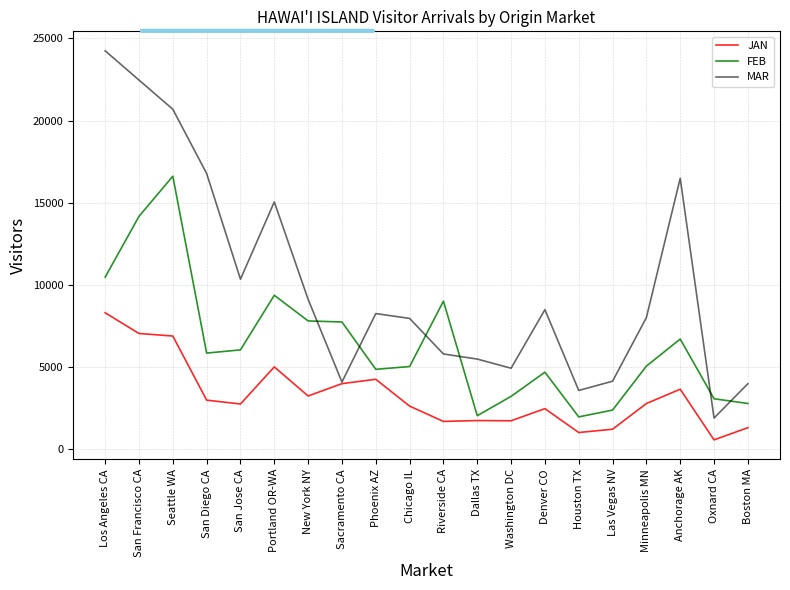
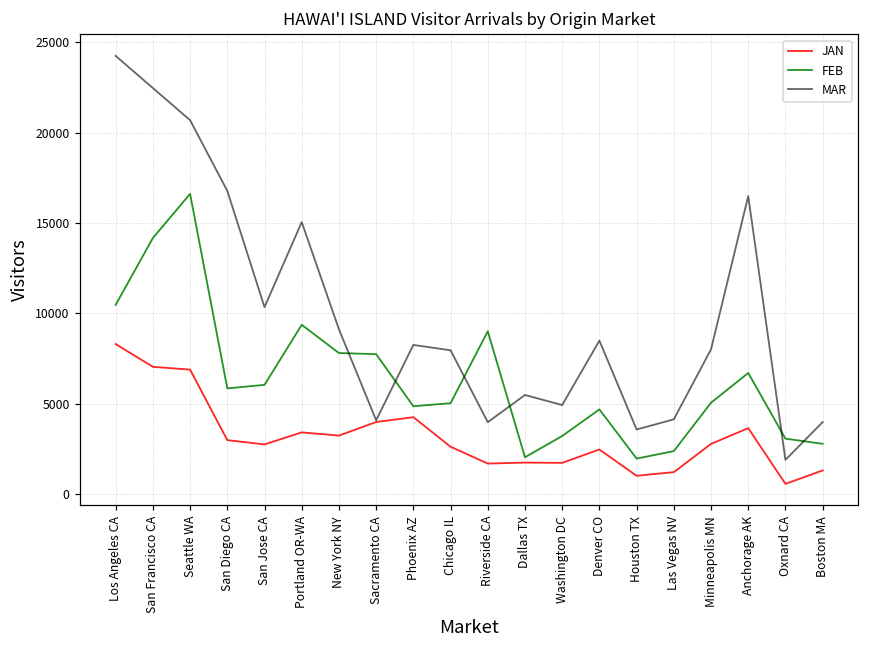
JAN, Portland OR-WA: 5000 -> 3400
MAR, Riverside CA: 5800 -> 4000
